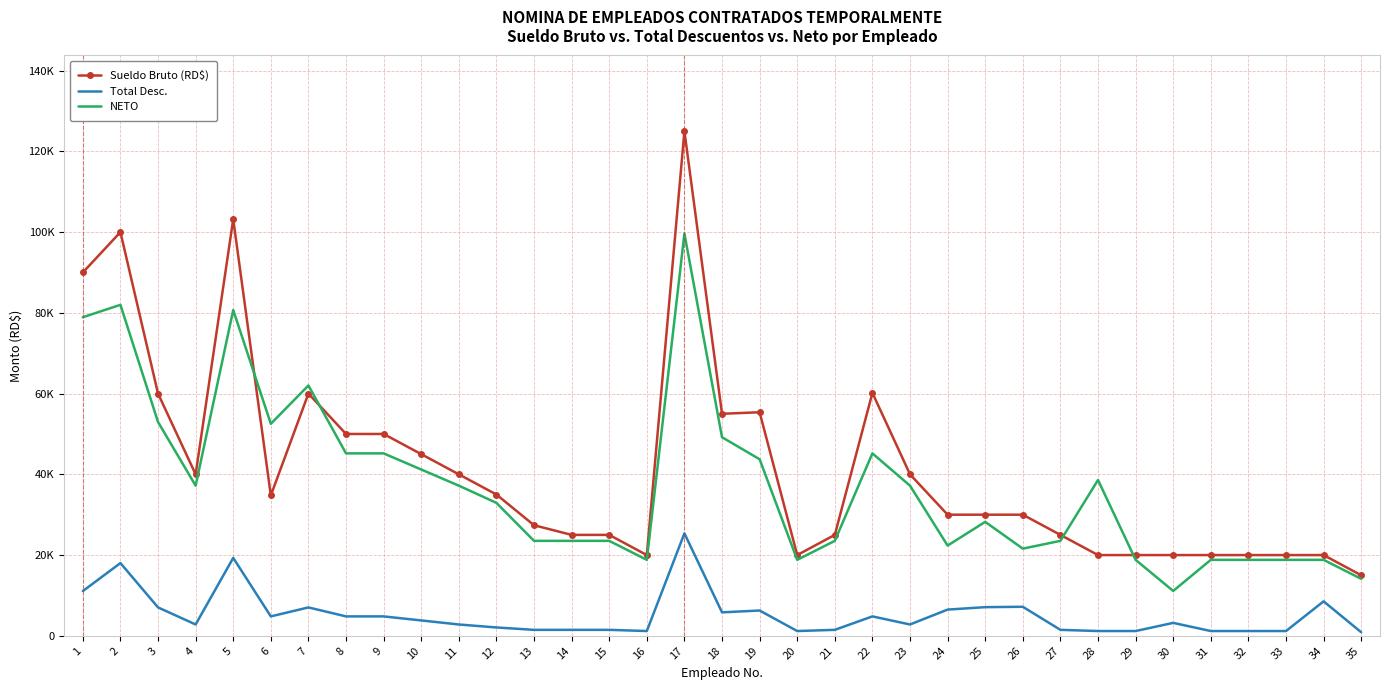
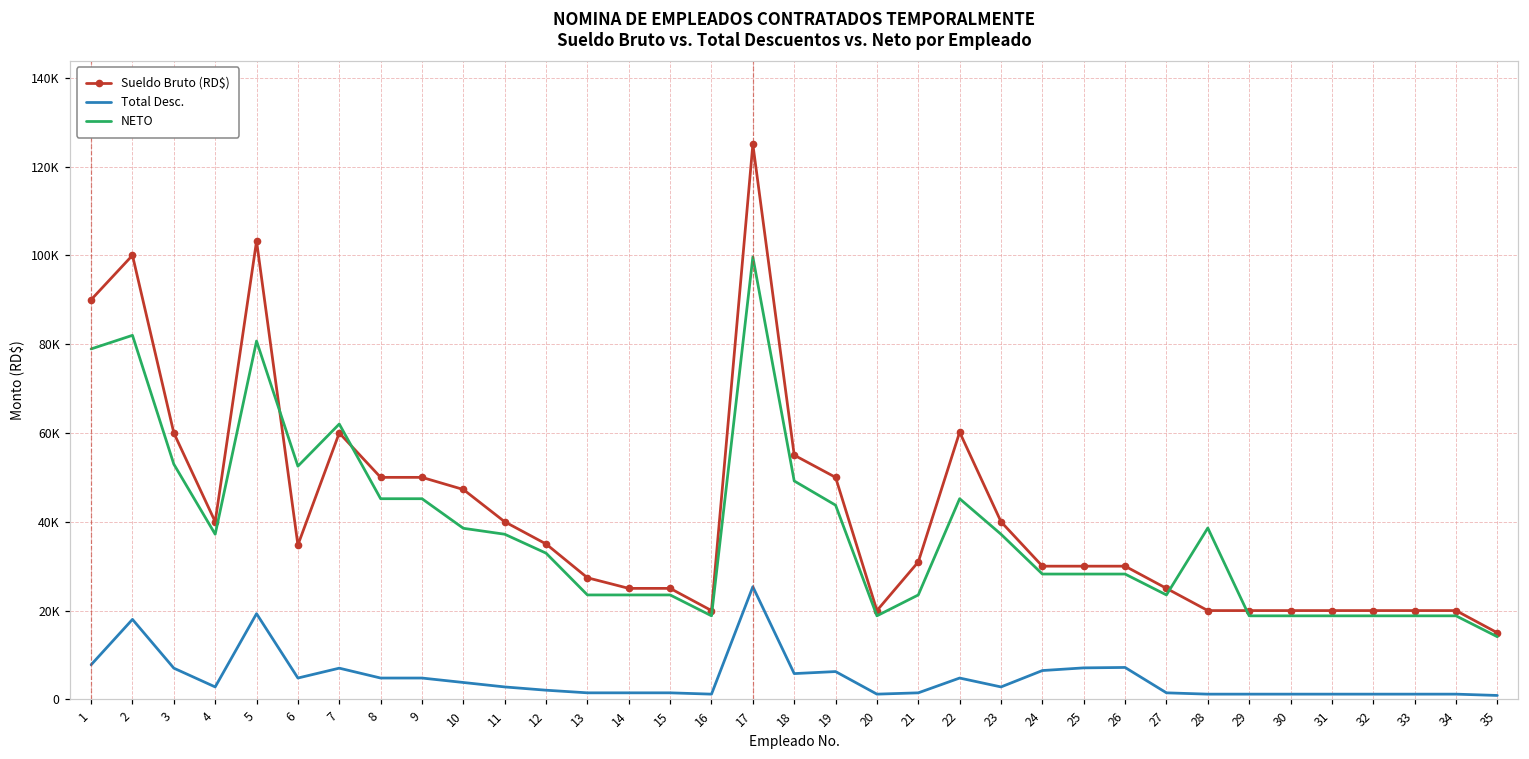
Total Desc., 1: 11000 -> 8000
Sueldo Bruto (RD$), 10: 45000 -> 47000
NETO, 10: 41000 -> 39000
Sueldo Bruto (RD$), 19: 55000 -> 50000
Sueldo Bruto (RD$), 21: 25000 -> 31000
NETO, 24: 22000 -> 28000
NETO, 26: 22000 -> 28000
Total Desc., 30: 3000 -> 1000
NETO, 30: 11000 -> 19000
Total Desc., 34: 9000 -> 1000
